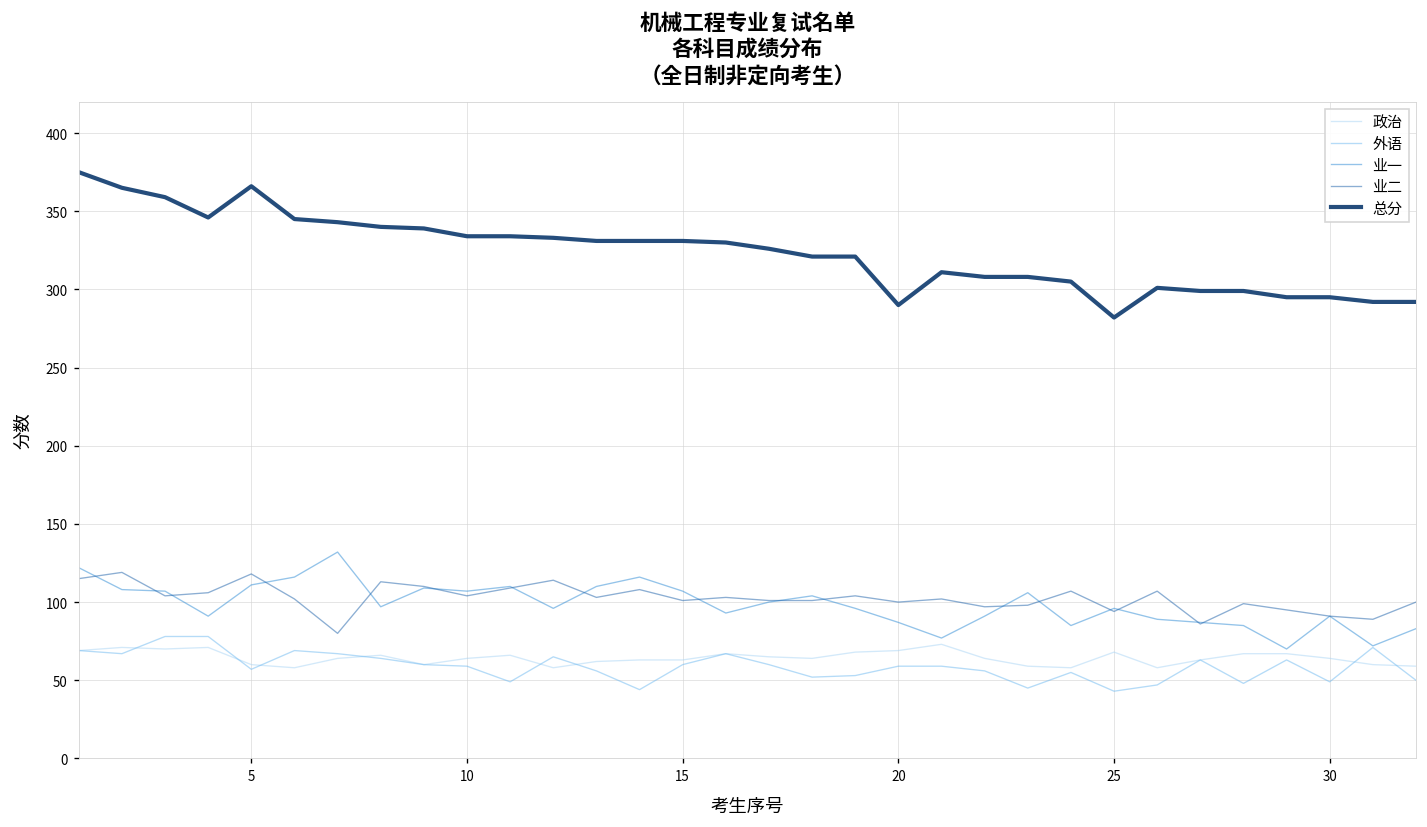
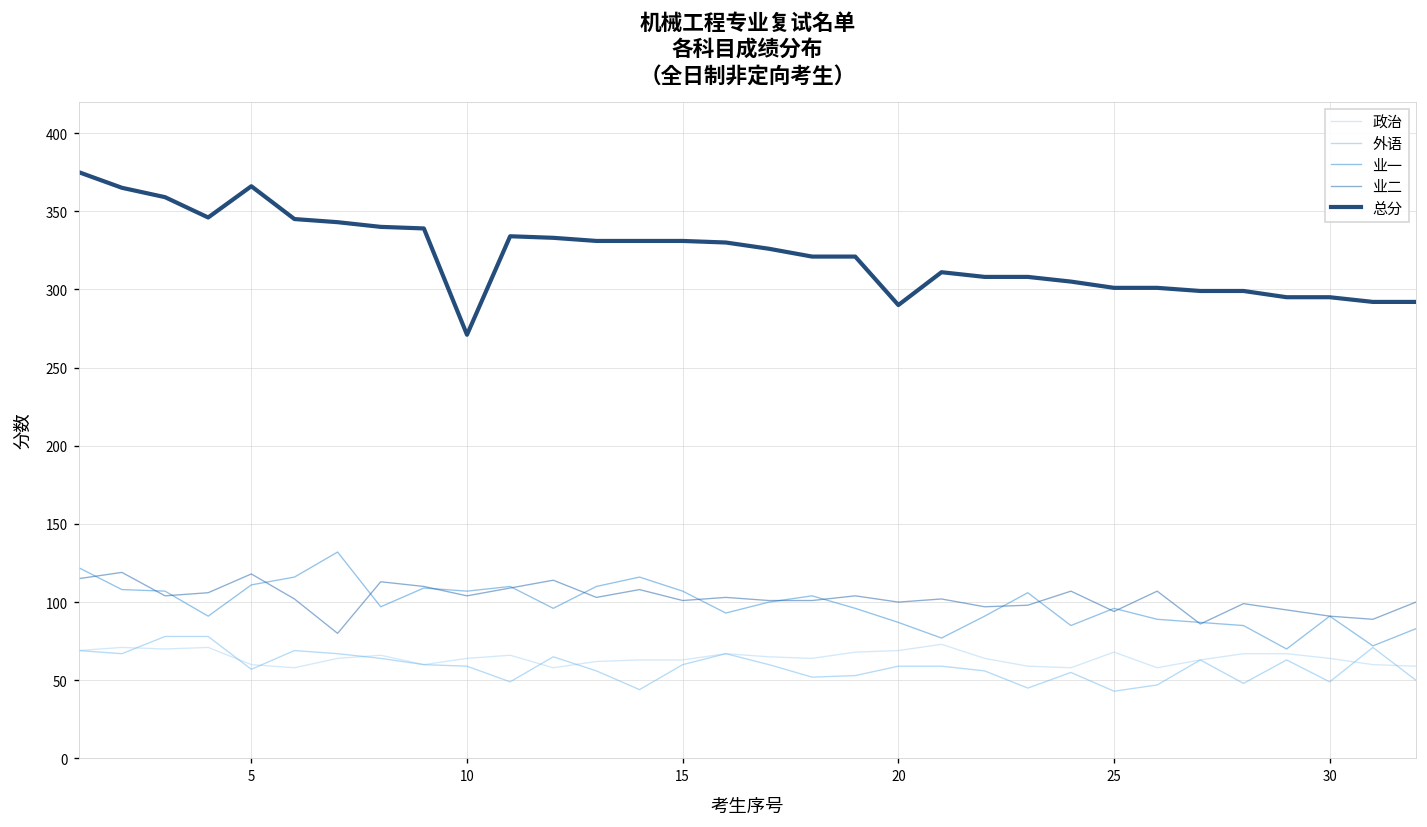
总分, 10: 334 -> 271
总分, 25: 282 -> 301
